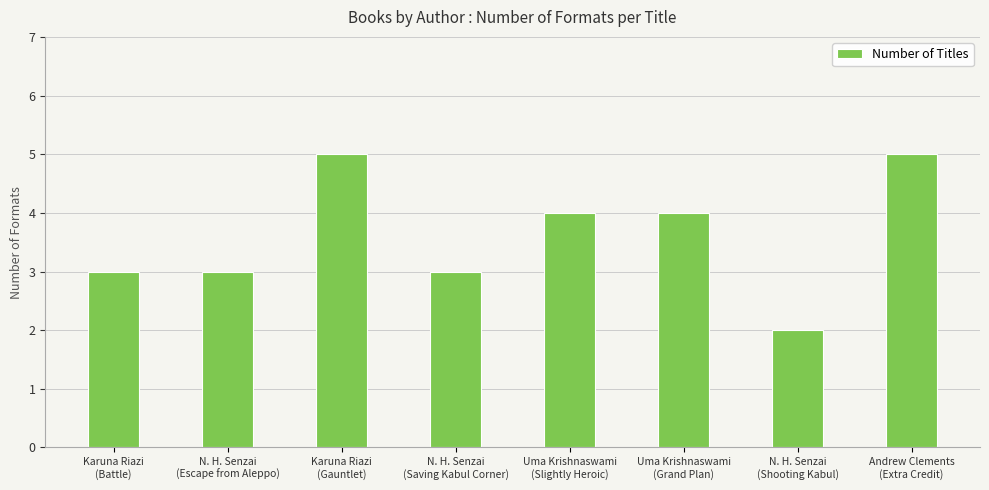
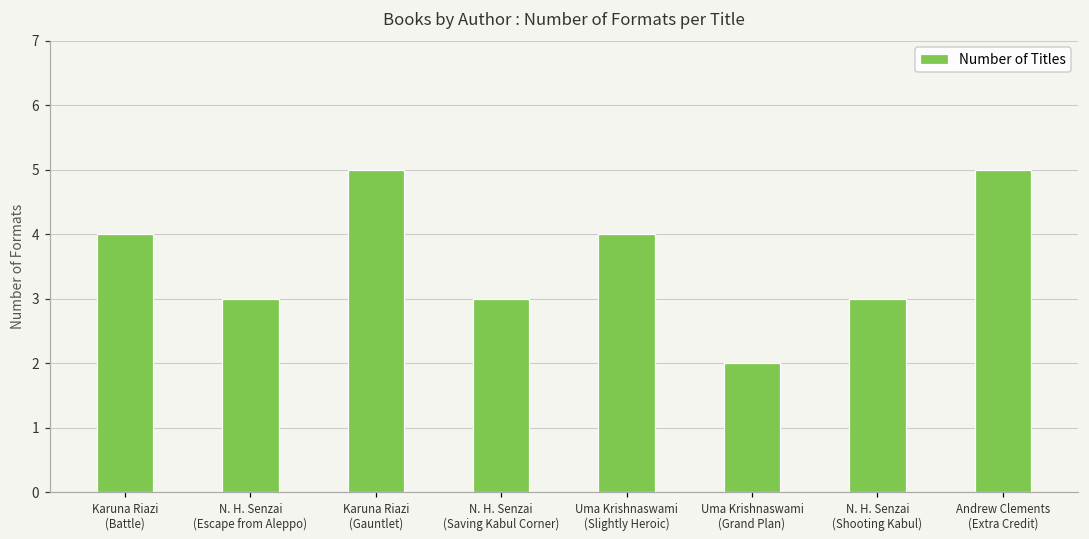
Karuna Riazi (Battle): 3 -> 4
Uma Krishnaswami (Grand Plan): 4 -> 2
N. H. Senzai (Shooting Kabul): 2 -> 3
